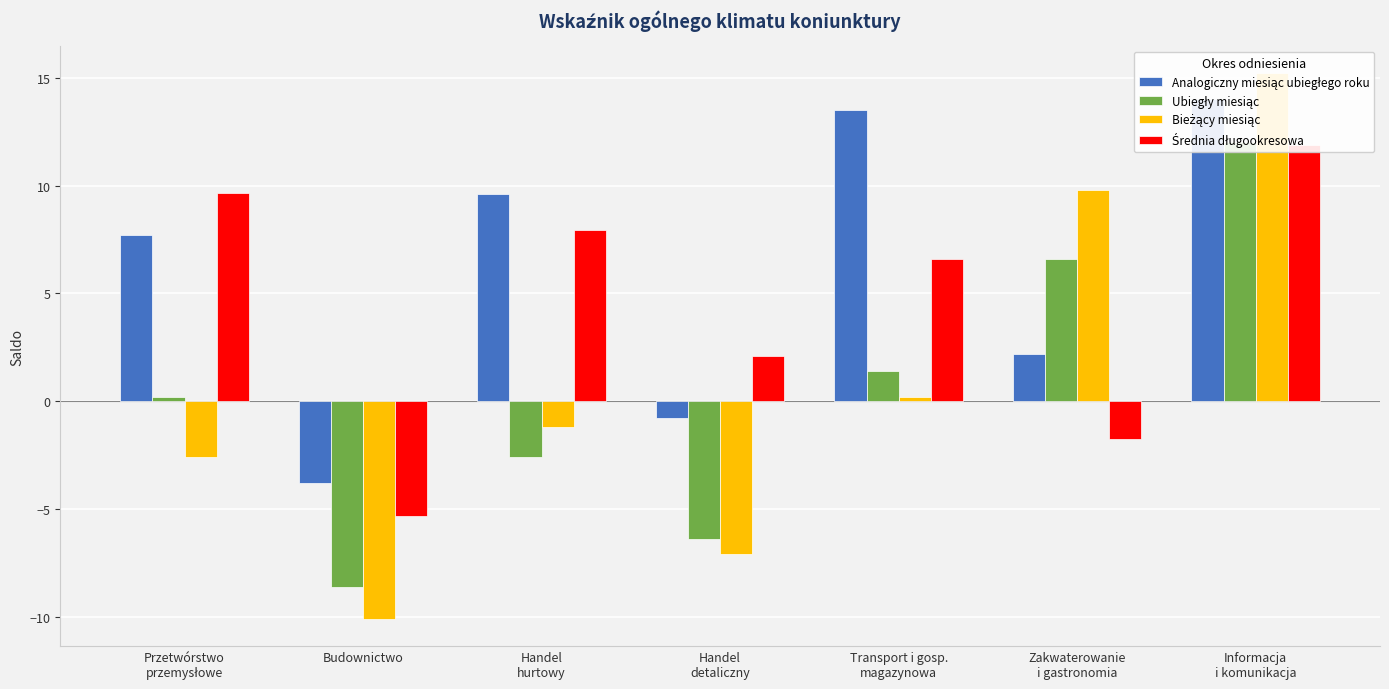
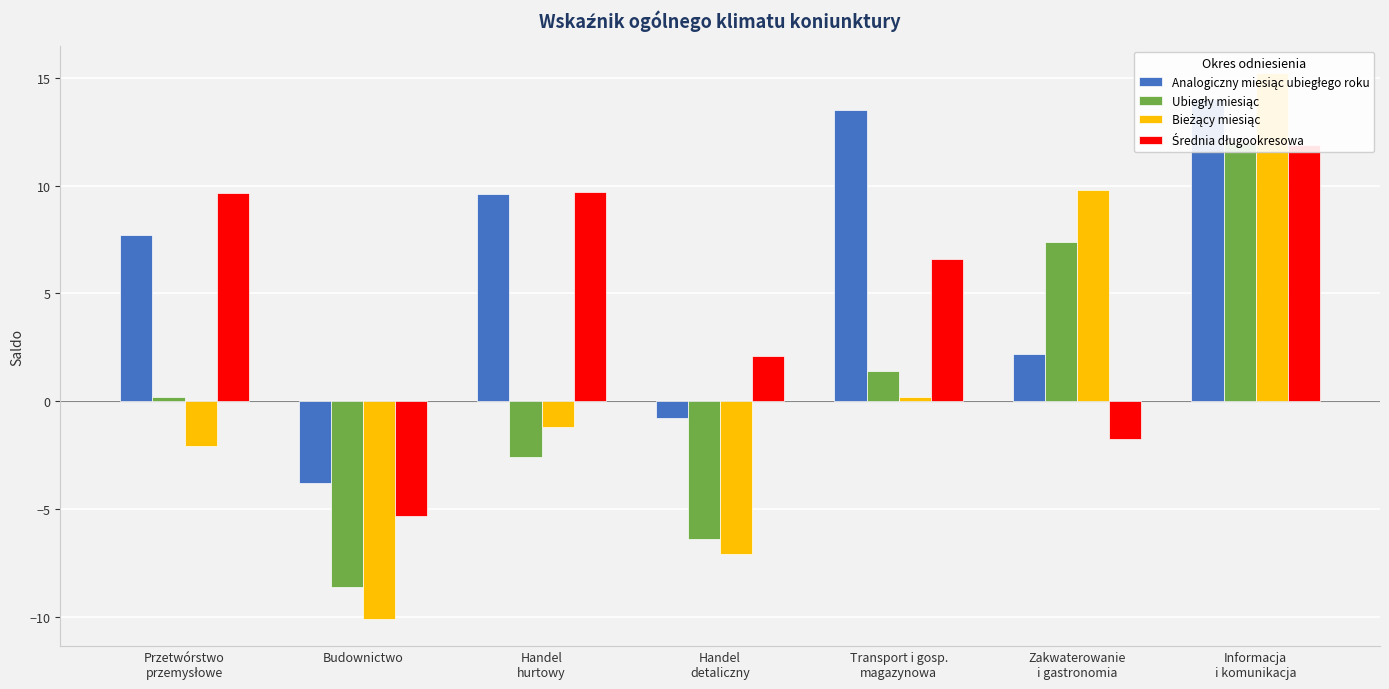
Bieżący miesiąc, Przetwórstwo przemysłowe: -2.6 -> -2.1
Średnia długookresowa, Handel hurtowy: 8.0 -> 9.7
Ubiegły miesiąc, Zakwaterowanie i gastronomia: 6.6 -> 7.4
